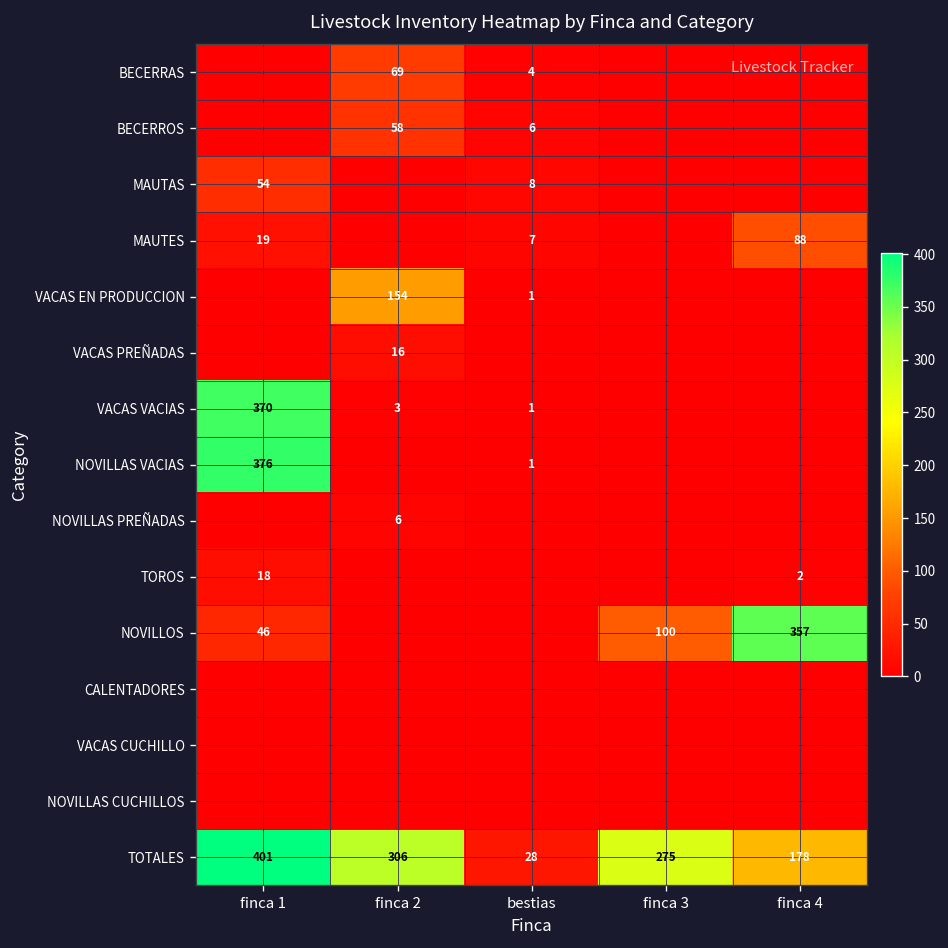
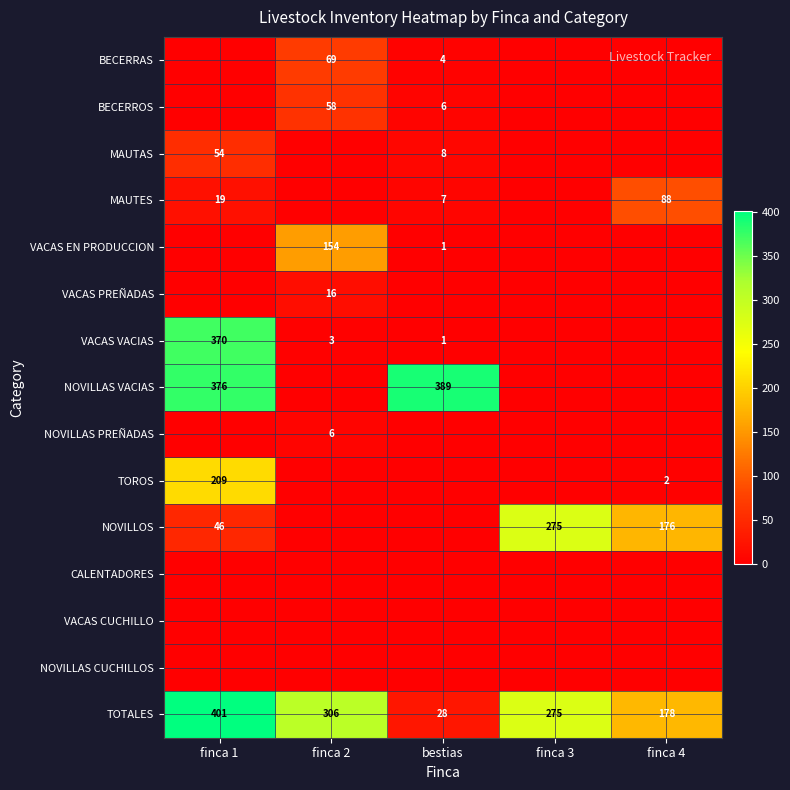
NOVILLAS VACIAS, bestias: 1 -> 389
TOROS, finca 1: 18 -> 209
NOVILLOS, finca 3: 100 -> 275
NOVILLOS, finca 4: 357 -> 176
